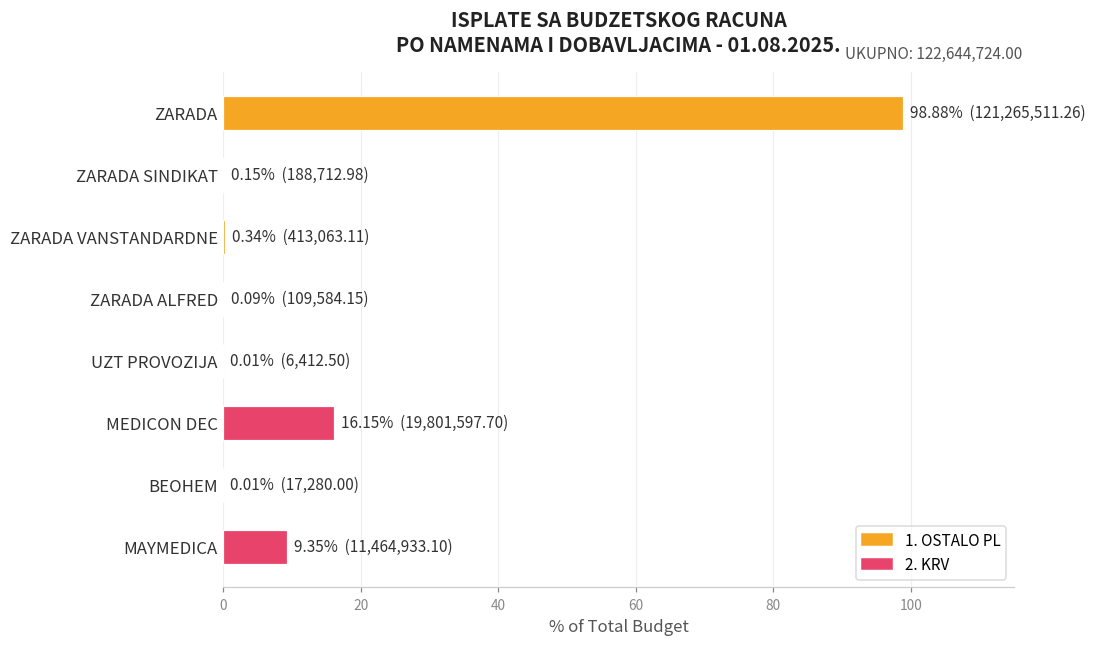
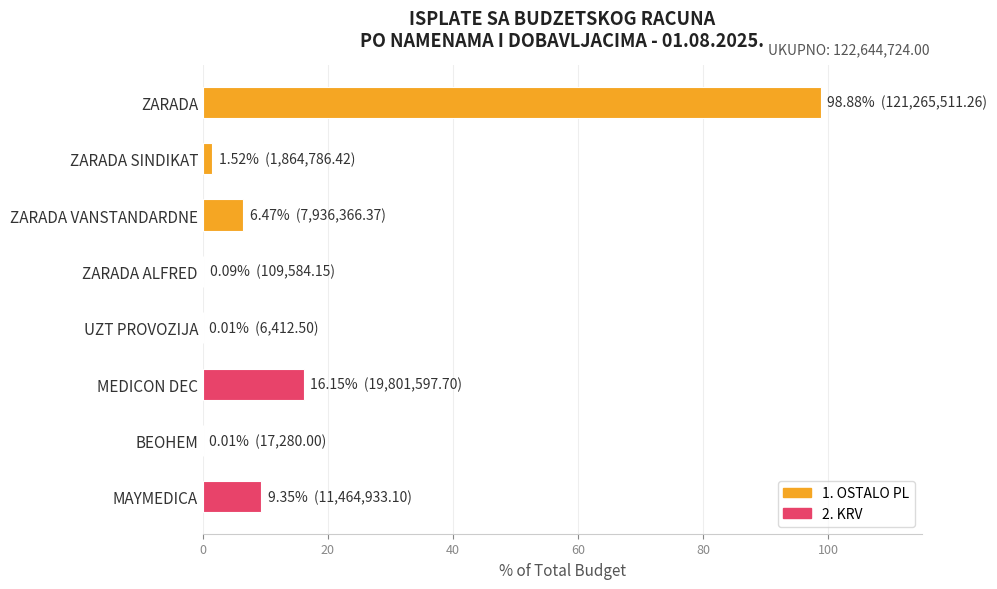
ZARADA SINDIKAT: 0.15% (188,712.98) -> 1.52% (1,864,786.42)
ZARADA VANSTANDARDNE: 0.34% (413,063.11) -> 6.47% (7,936,366.37)
